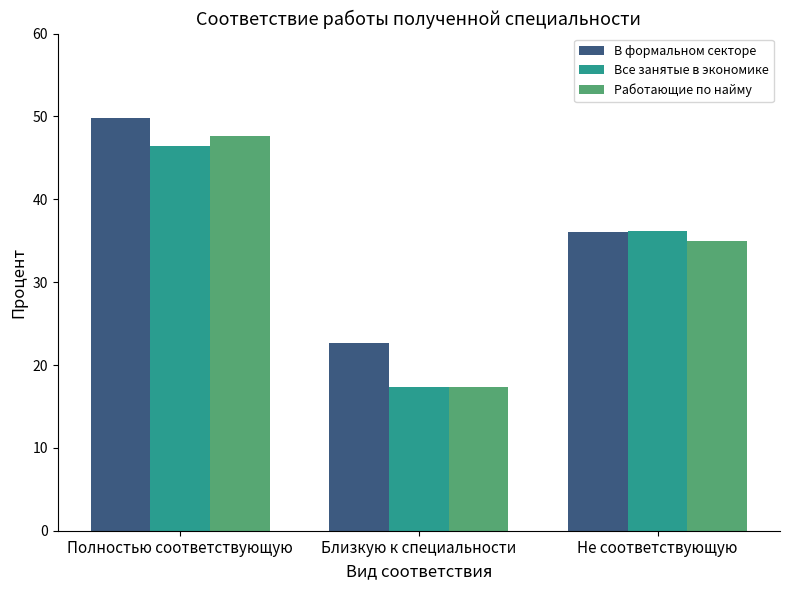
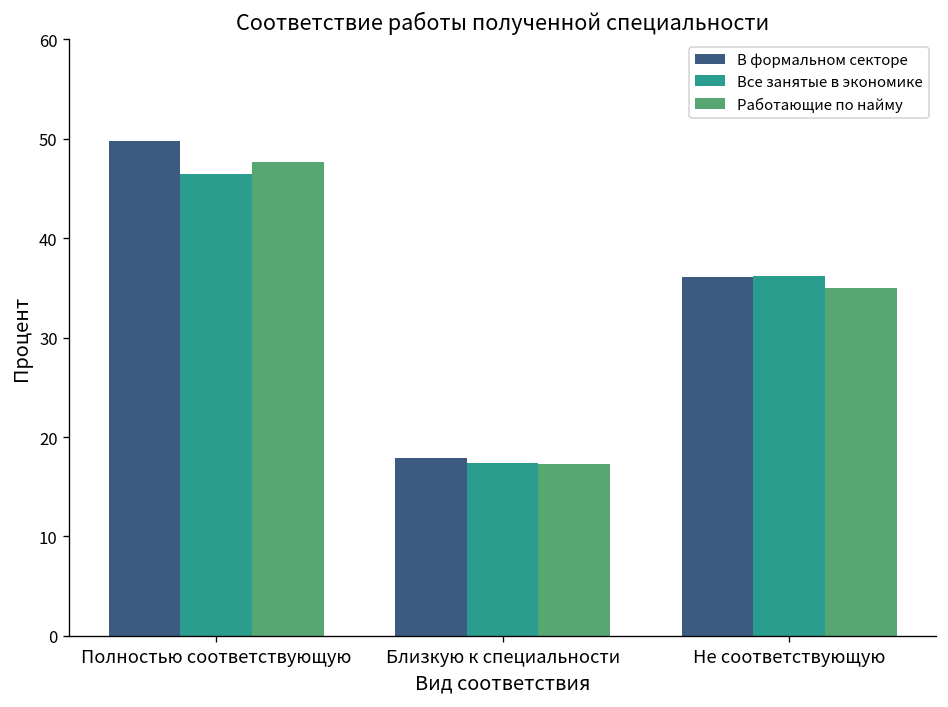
В формальном секторе, Близкую к специальности: 23 -> 18
